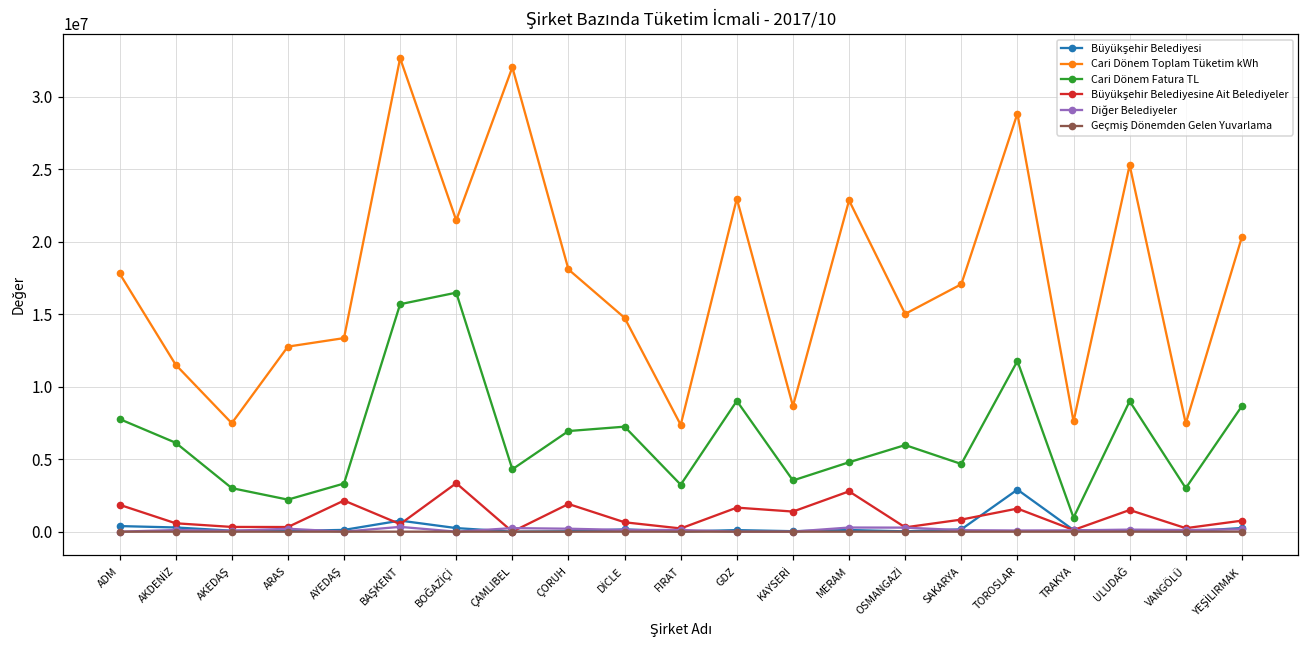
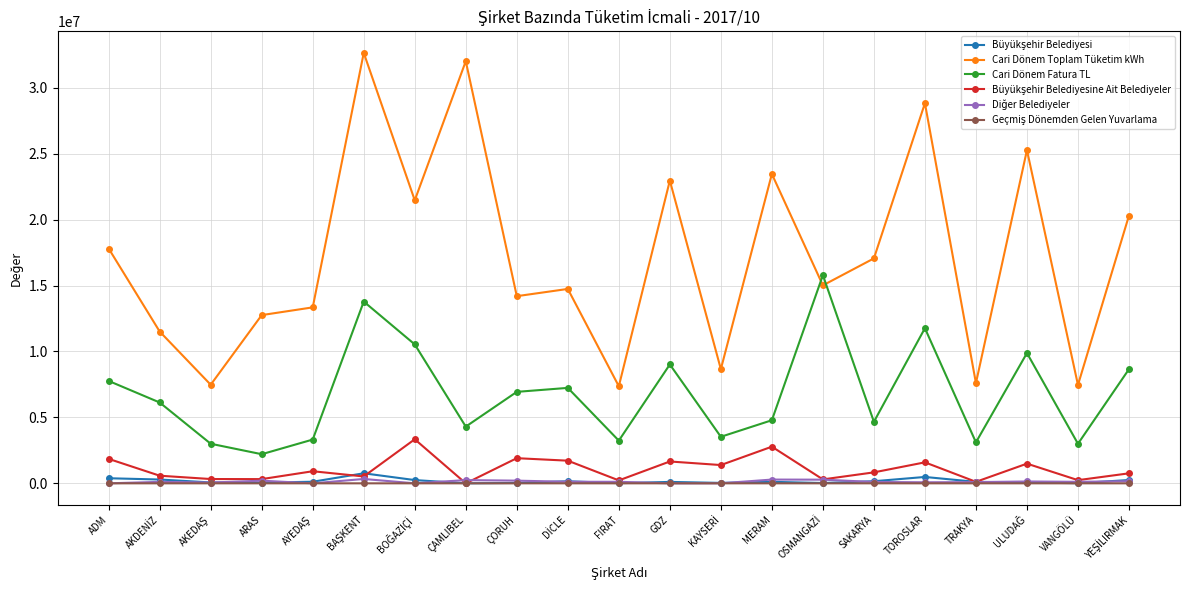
Büyükşehir Belediyesine Ait Belediyeler, AYEDAŞ: 2100000 -> 900000
Cari Dönem Fatura TL, BAŞKENT: 15700000 -> 13800000
Cari Dönem Fatura TL, BOĞAZİÇİ: 16500000 -> 10500000
Cari Dönem Toplam Tüketim kWh, ÇORUH: 18100000 -> 14200000
Büyükşehir Belediyesine Ait Belediyeler, DİCLE: 600000 -> 1700000
Cari Dönem Toplam Tüketim kWh, MERAM: 22800000 -> 23500000
Cari Dönem Fatura TL, OSMANGAZİ: 6000000 -> 15800000
Büyükşehir Belediyesi, TOROSLAR: 2900000 -> 500000
Cari Dönem Fatura TL, TRAKYA: 1000000 -> 3100000
Cari Dönem Fatura TL, ULUDAĞ: 9000000 -> 9900000
